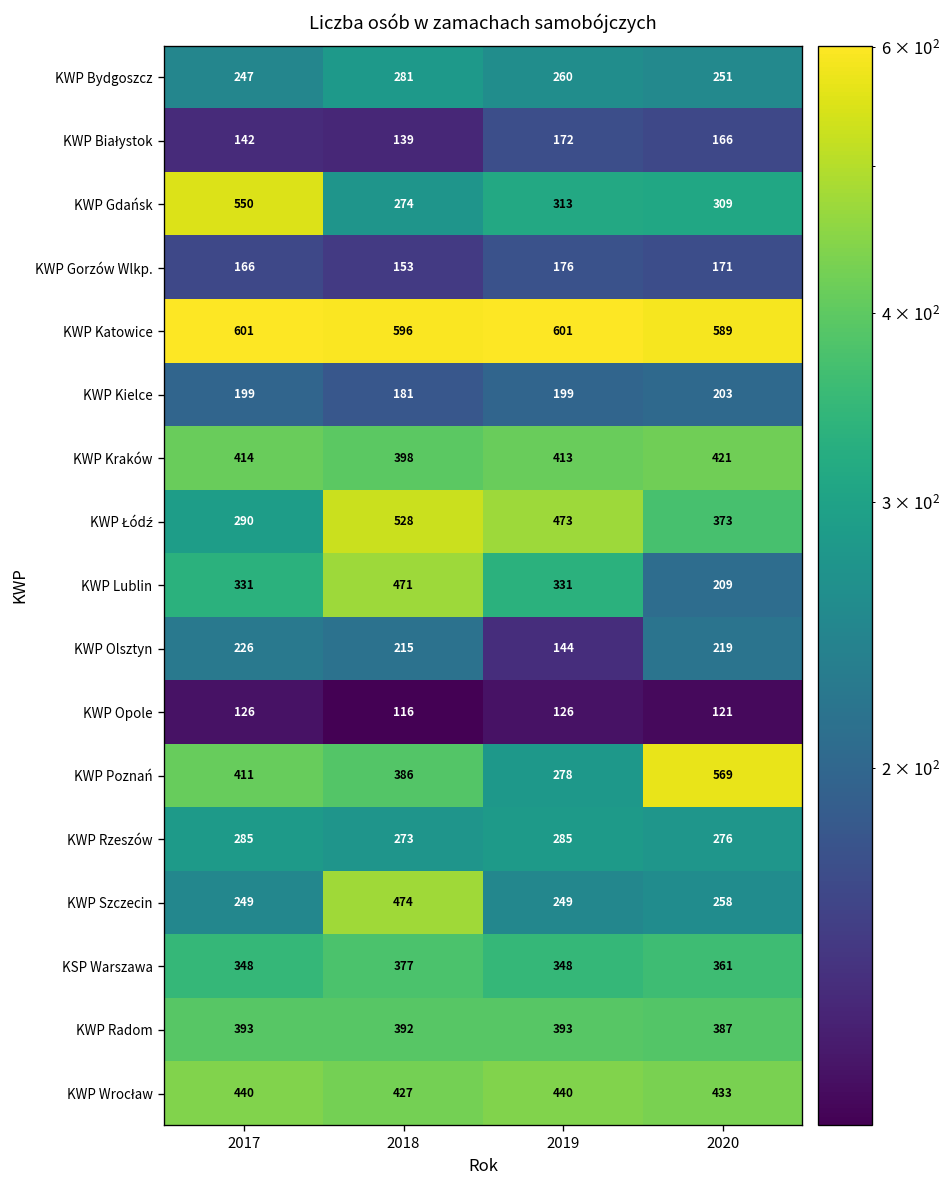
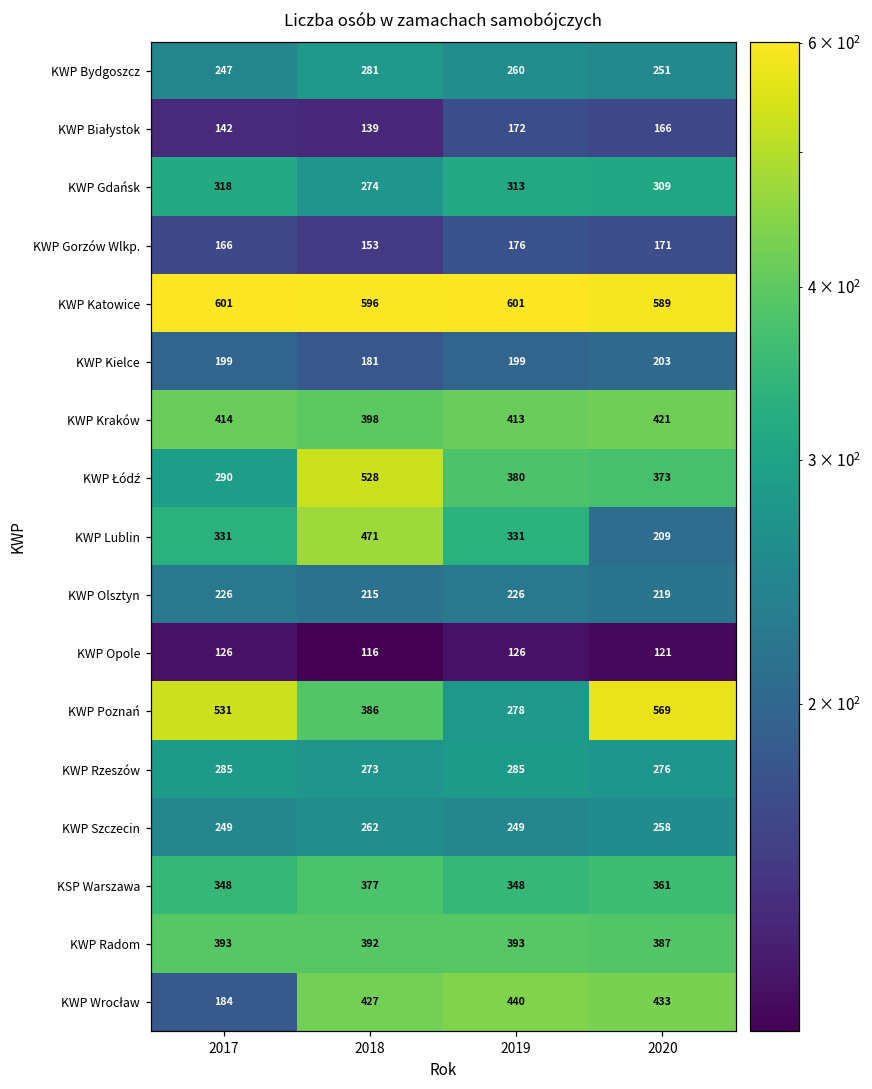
KWP Gdańsk, 2017: 550 -> 318
KWP Łódź, 2019: 473 -> 380
KWP Olsztyn, 2019: 144 -> 226
KWP Poznań, 2017: 411 -> 531
KWP Szczecin, 2018: 474 -> 262
KWP Wrocław, 2017: 440 -> 184
